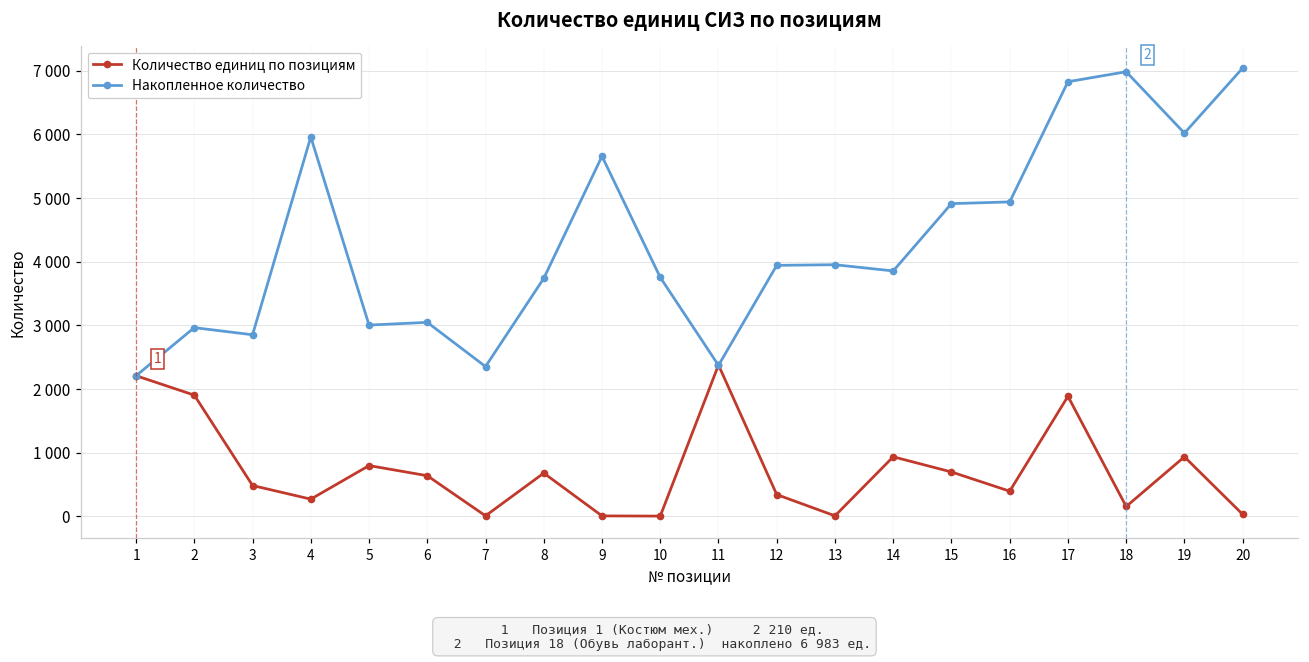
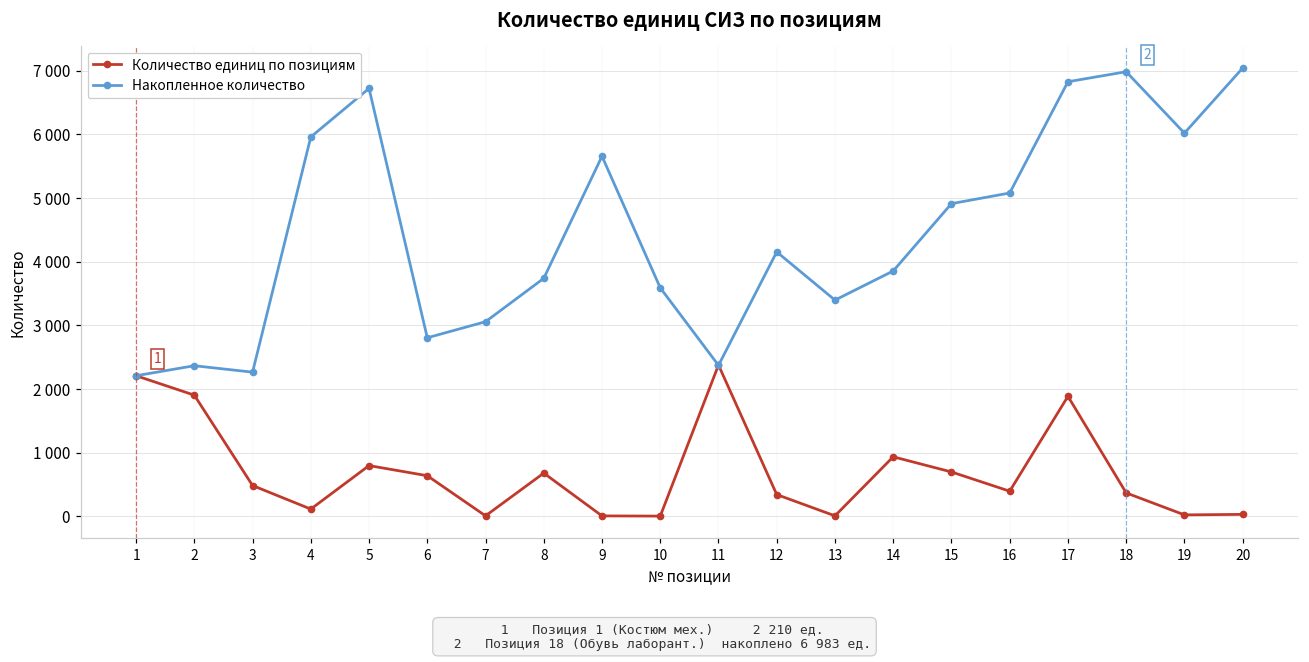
Накопленное количество, 2: 3000 -> 2400
Накопленное количество, 3: 2900 -> 2300
Количество единиц по позициям, 4: 300 -> 100
Накопленное количество, 5: 3000 -> 6700
Накопленное количество, 6: 3000 -> 2800
Накопленное количество, 7: 2400 -> 3100
Накопленное количество, 10: 3800 -> 3600
Накопленное количество, 12: 3900 -> 4200
Накопленное количество, 13: 4000 -> 3400
Накопленное количество, 16: 4900 -> 5100
Количество единиц по позициям, 18: 200 -> 400
Количество единиц по позициям, 19: 900 -> 0
